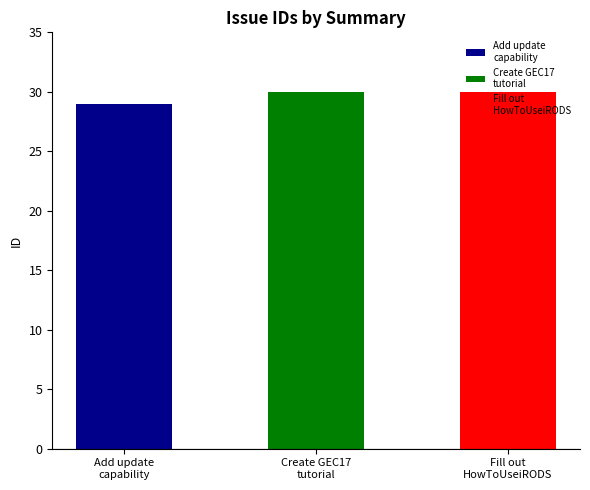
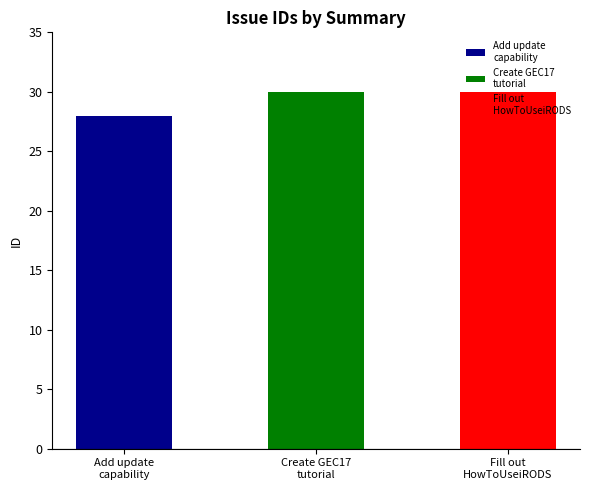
Add update capability: 29 -> 28
